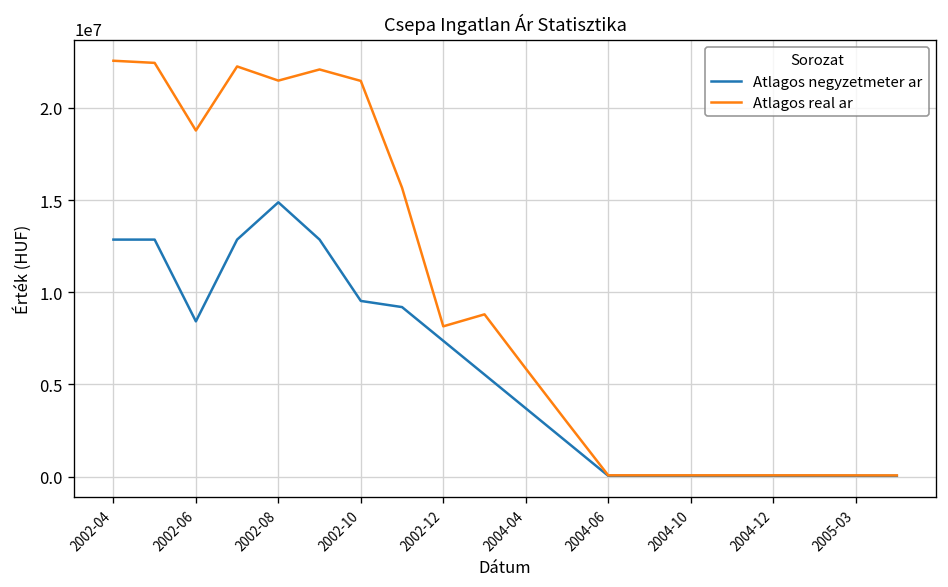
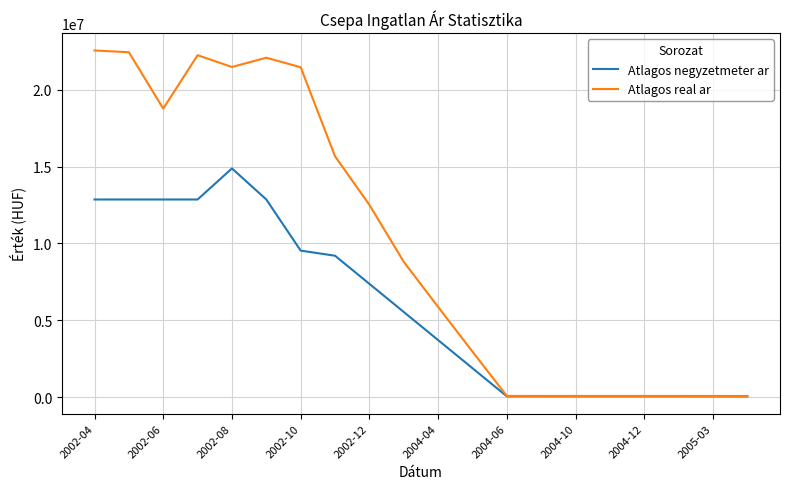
Atlagos negyzetmeter ar, 2002-06: 8400000 -> 12900000
Atlagos real ar, 2002-12: 8200000 -> 12500000
